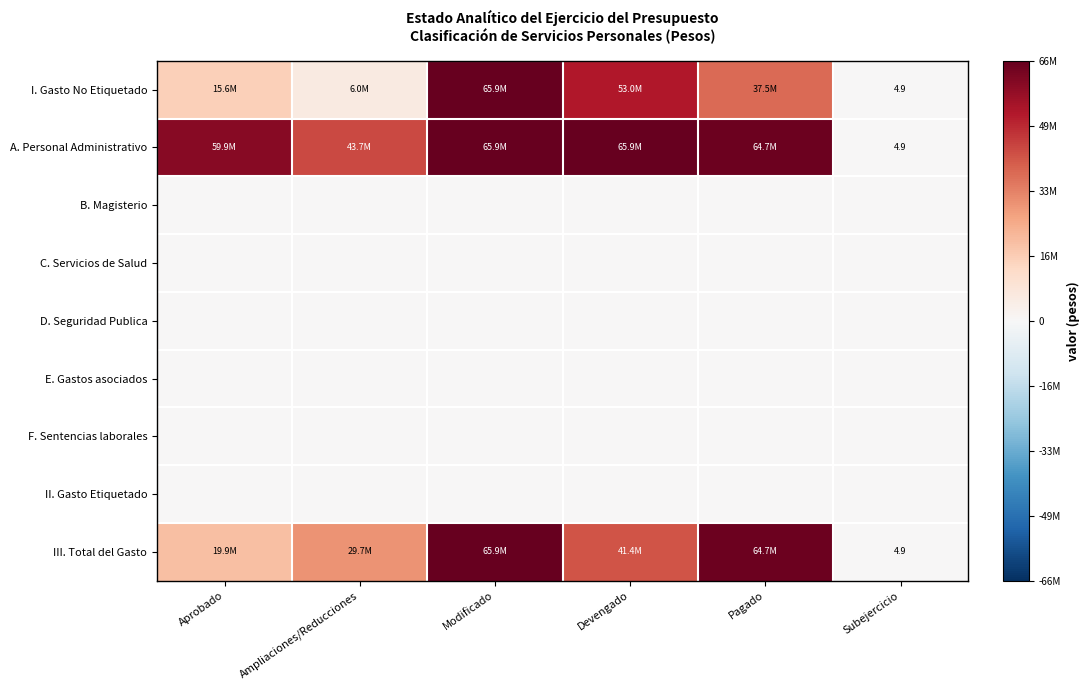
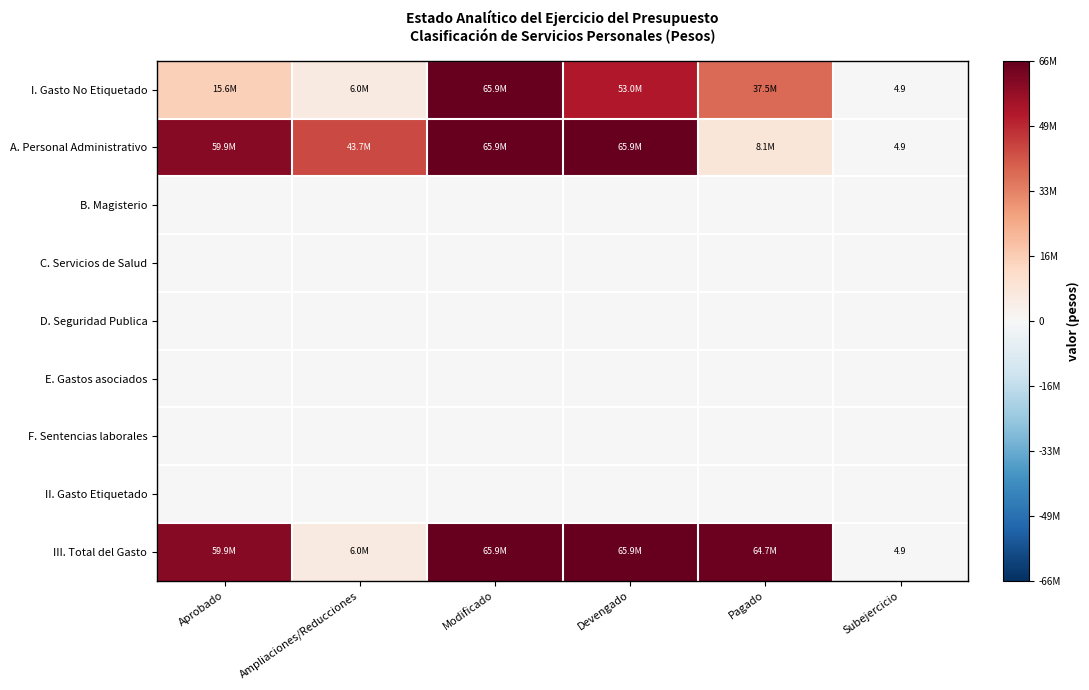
A. Personal Administrativo, Pagado: 64.7M -> 8.1M
III. Total del Gasto, Aprobado: 19.9M -> 59.9M
III. Total del Gasto, Ampliaciones/Reducciones: 29.7M -> 6.0M
III. Total del Gasto, Devengado: 41.4M -> 65.9M
